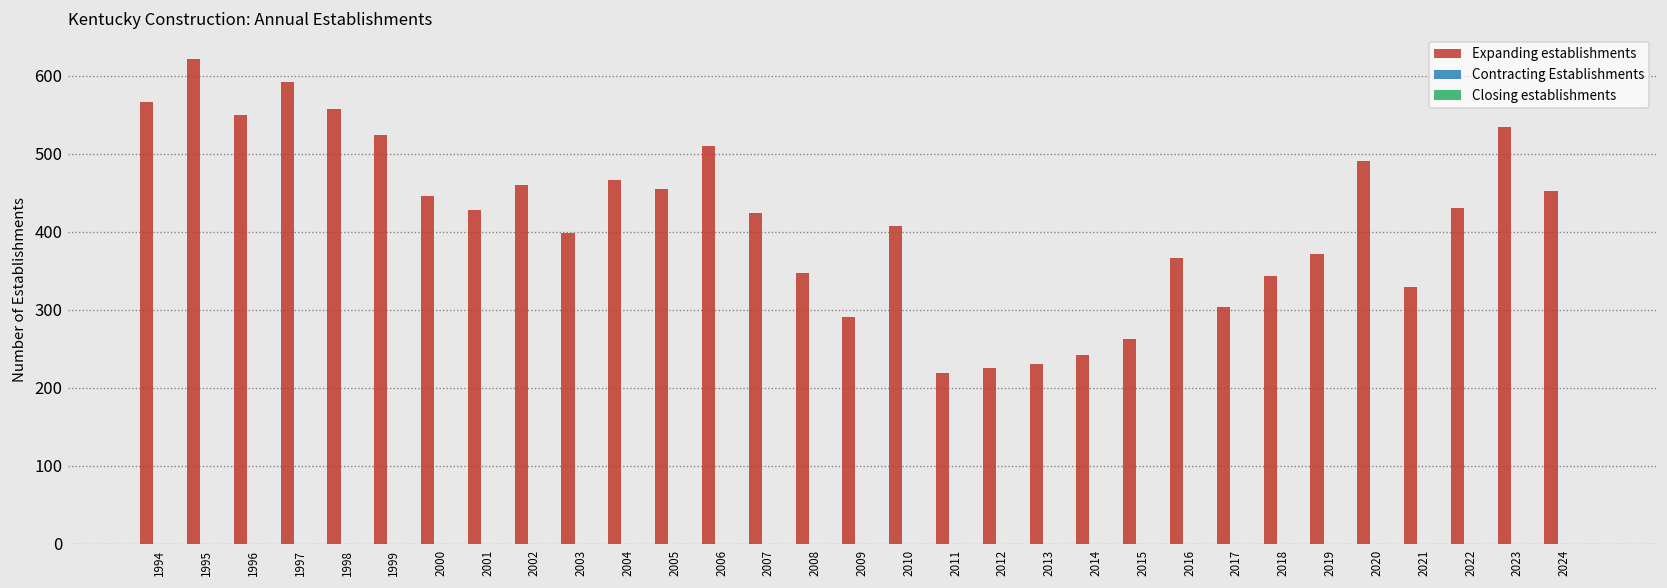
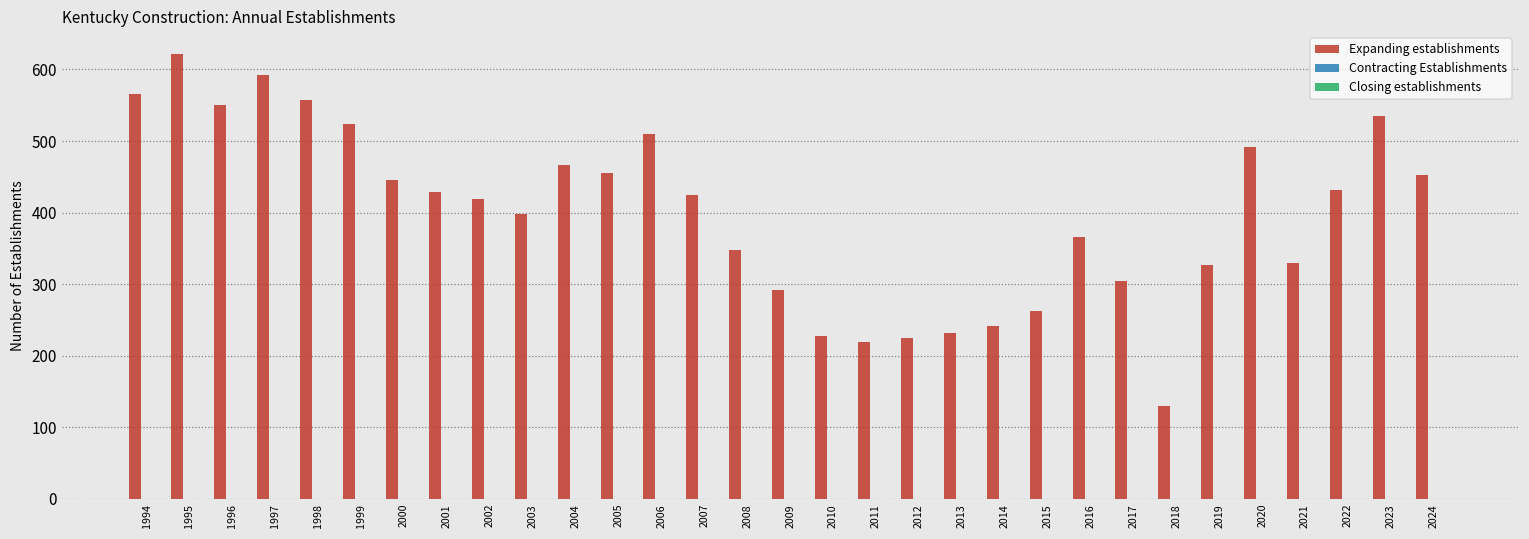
Expanding establishments, 2002: 460 -> 420
Expanding establishments, 2010: 410 -> 230
Expanding establishments, 2018: 340 -> 130
Expanding establishments, 2019: 370 -> 330
